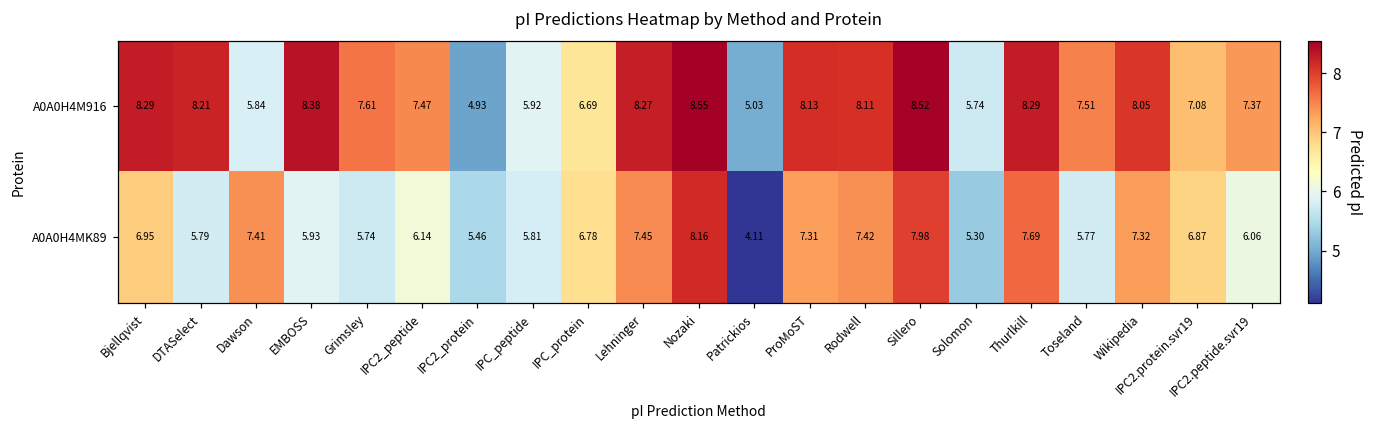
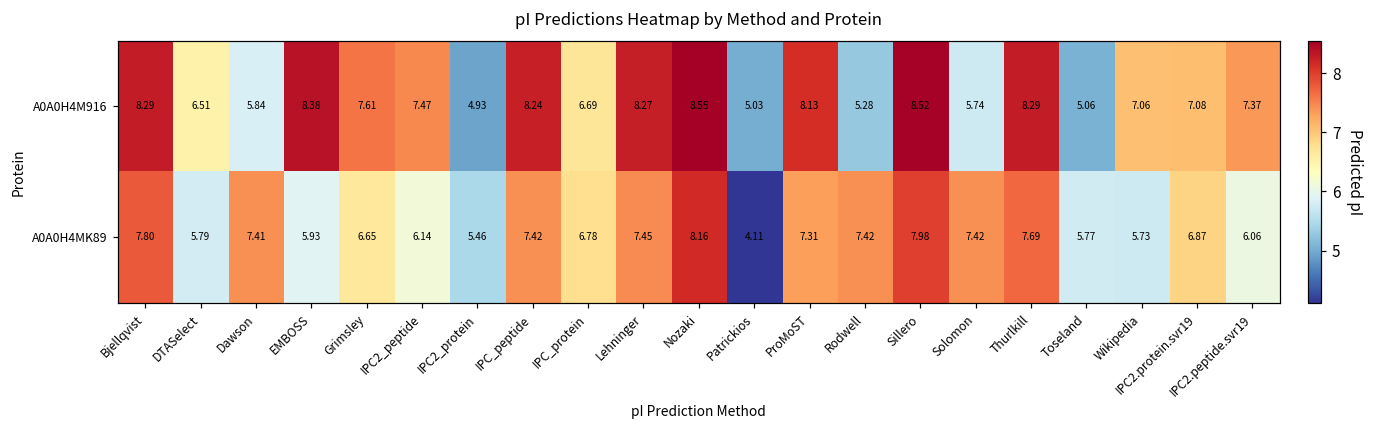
A0A0H4M916, DTASelect: 8.21 -> 6.51
A0A0H4M916, IPC_peptide: 5.92 -> 8.24
A0A0H4M916, Rodwell: 8.11 -> 5.28
A0A0H4M916, Toseland: 7.51 -> 5.06
A0A0H4M916, Wikipedia: 8.05 -> 7.06
A0A0H4MK89, Bjellqvist: 6.95 -> 7.80
A0A0H4MK89, Grimsley: 5.74 -> 6.65
A0A0H4MK89, IPC_peptide: 5.81 -> 7.42
A0A0H4MK89, Solomon: 5.30 -> 7.42
A0A0H4MK89, Wikipedia: 7.32 -> 5.73
